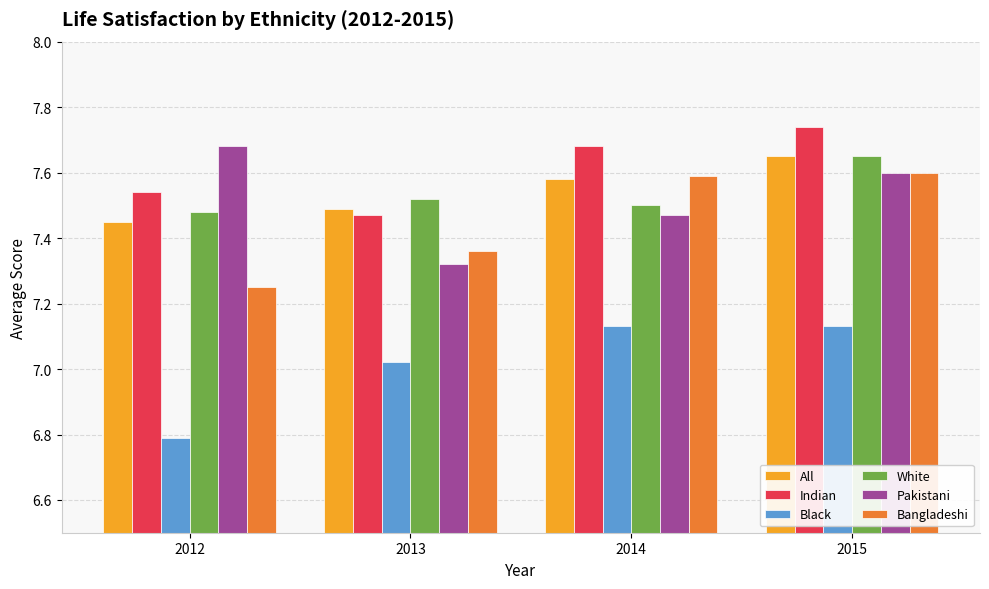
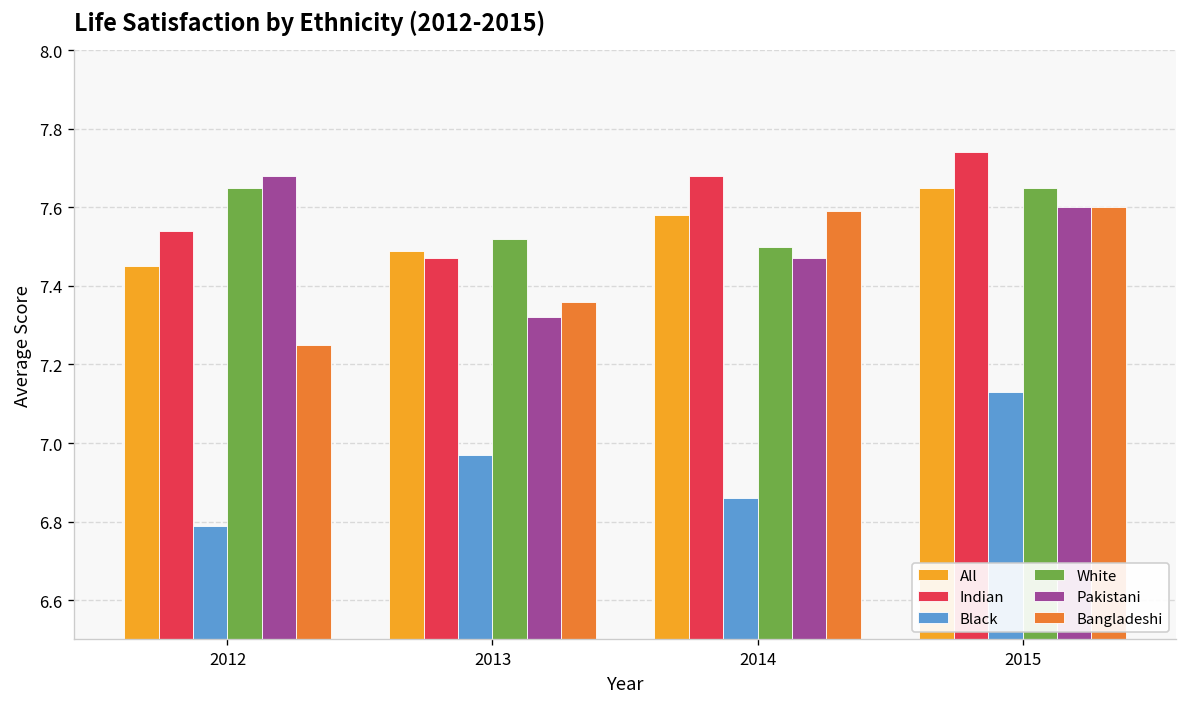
White, 2012: 7.48 -> 7.65
Black, 2013: 7.02 -> 6.97
Black, 2014: 7.13 -> 6.86
